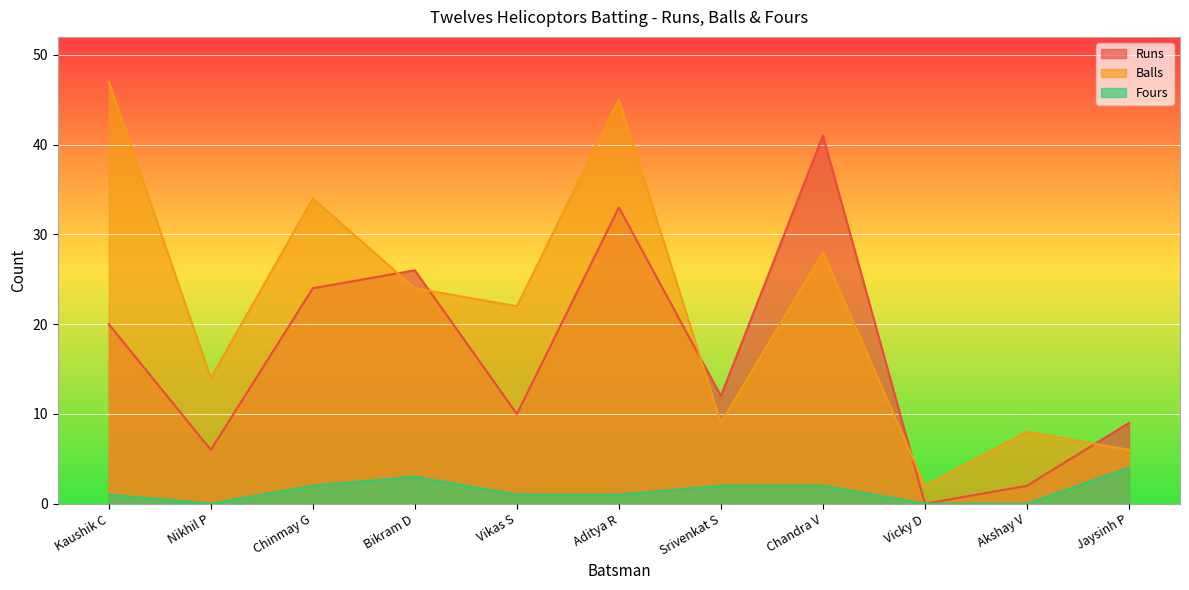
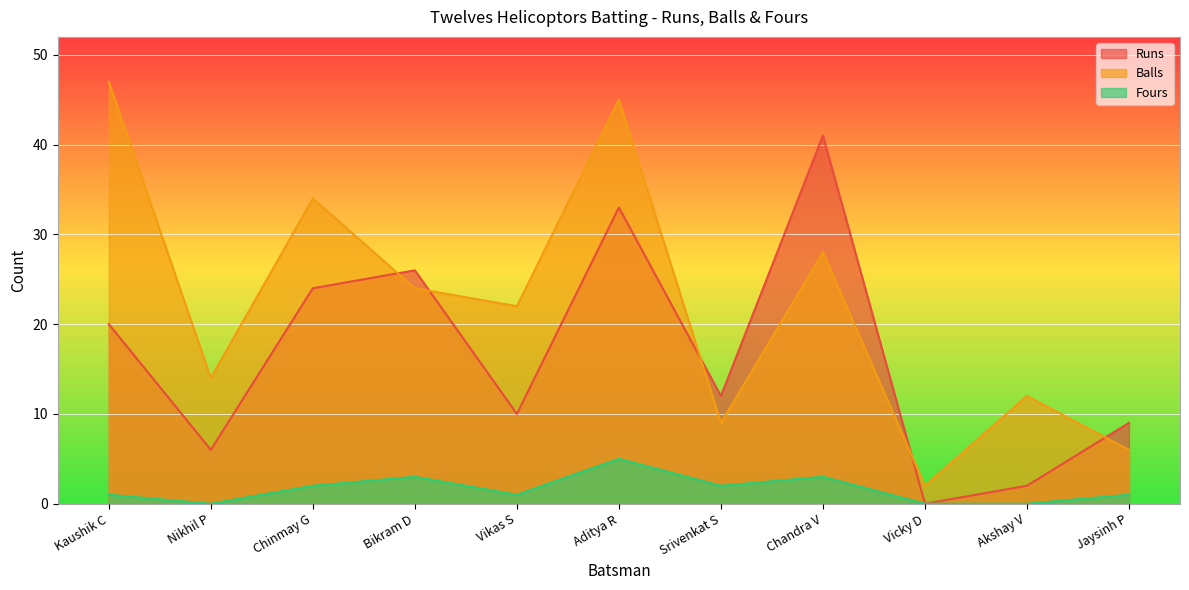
Fours, Aditya R: 1 -> 5
Fours, Chandra V: 2 -> 3
Balls, Akshay V: 8 -> 12
Fours, Jaysinh P: 4 -> 1
